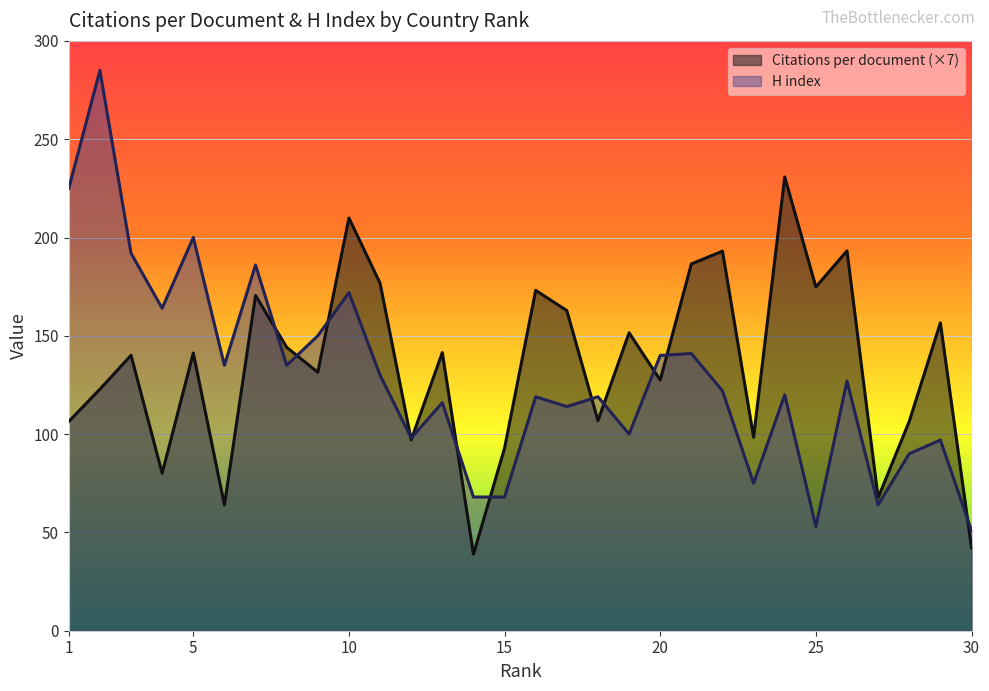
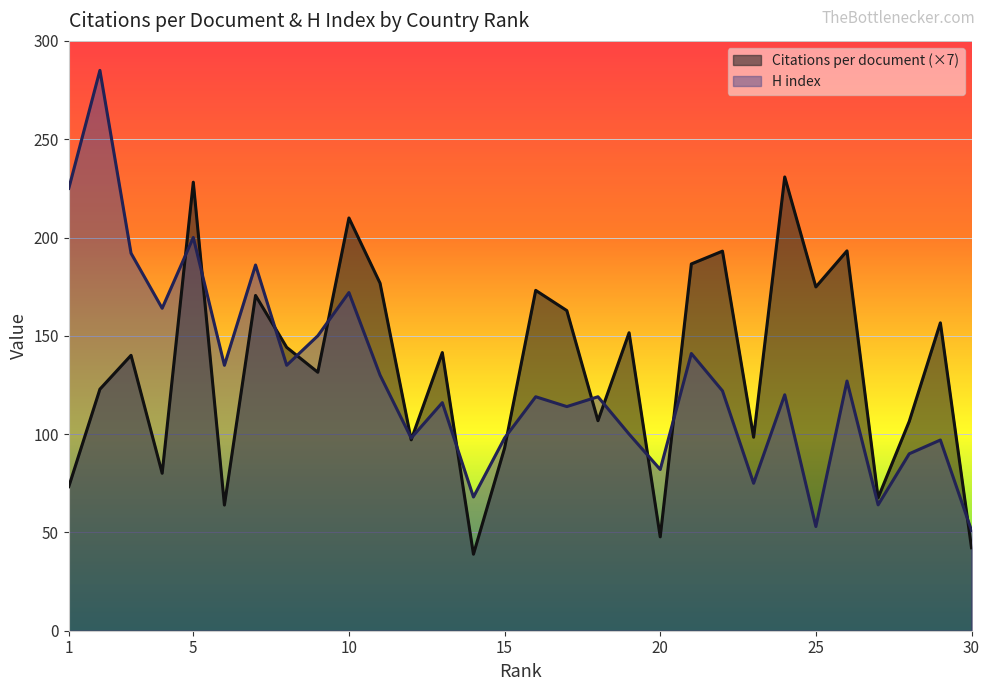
Citations per document (×7), 1: 106 -> 73
Citations per document (×7), 5: 141 -> 228
H index, 15: 68 -> 98
Citations per document (×7), 20: 127 -> 48
H index, 20: 140 -> 82
